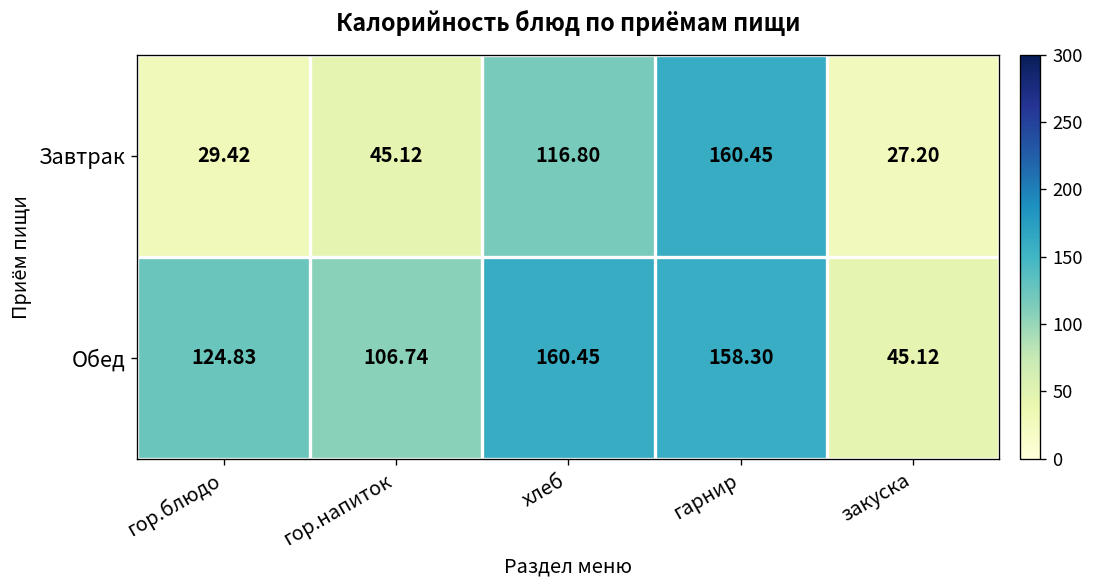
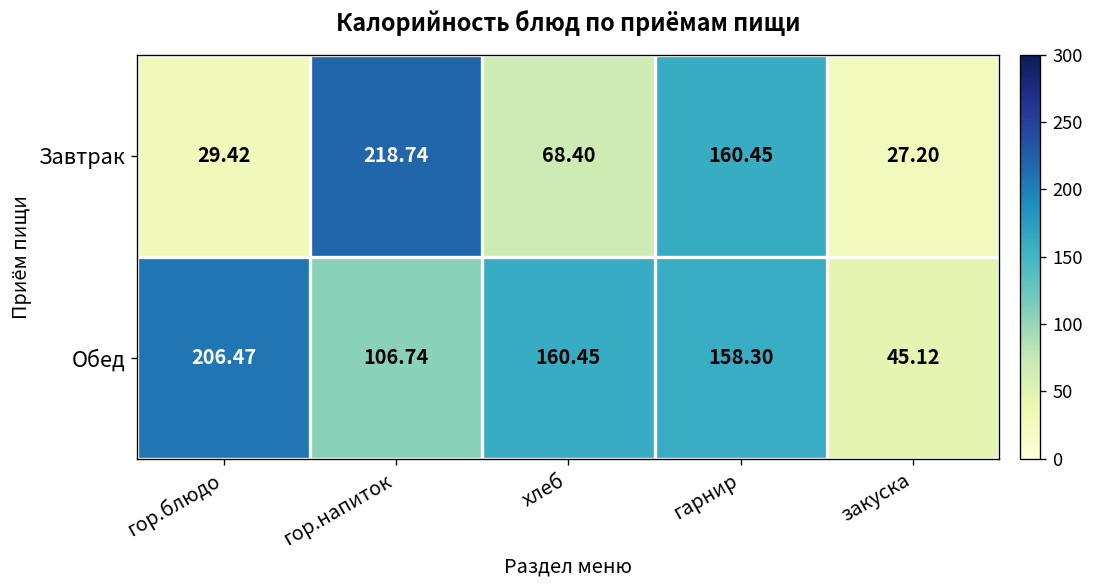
Завтрак, гор.напиток: 45.12 -> 218.74
Завтрак, хлеб: 116.80 -> 68.40
Обед, гор.блюдо: 124.83 -> 206.47
